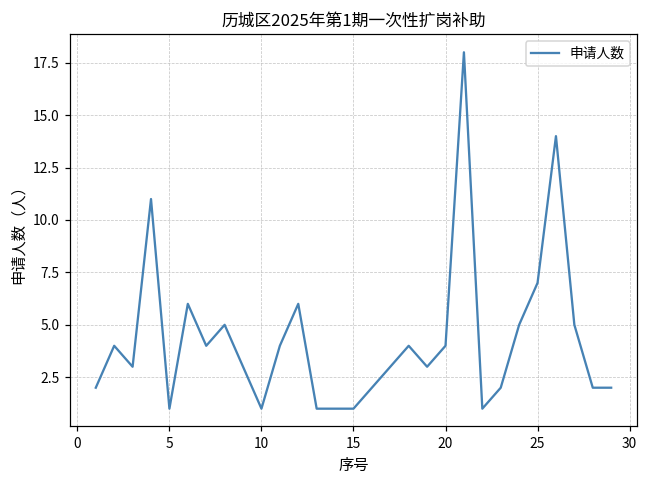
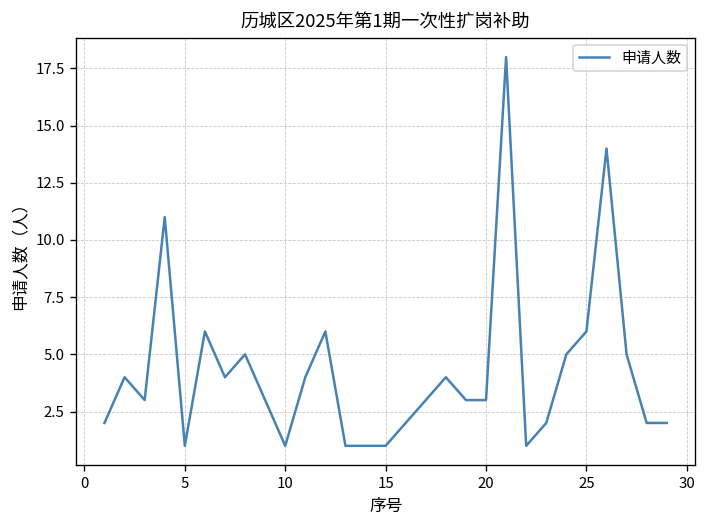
20: 4 -> 3
25: 7 -> 6
